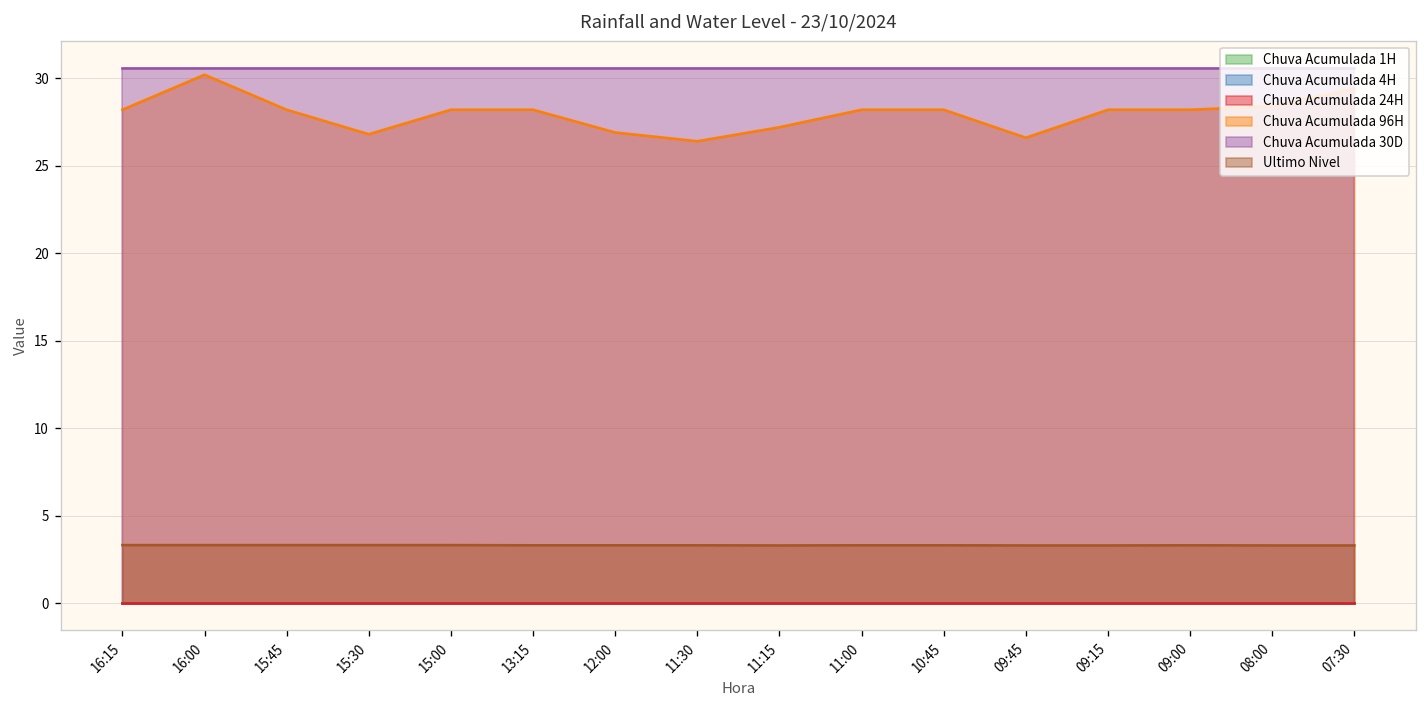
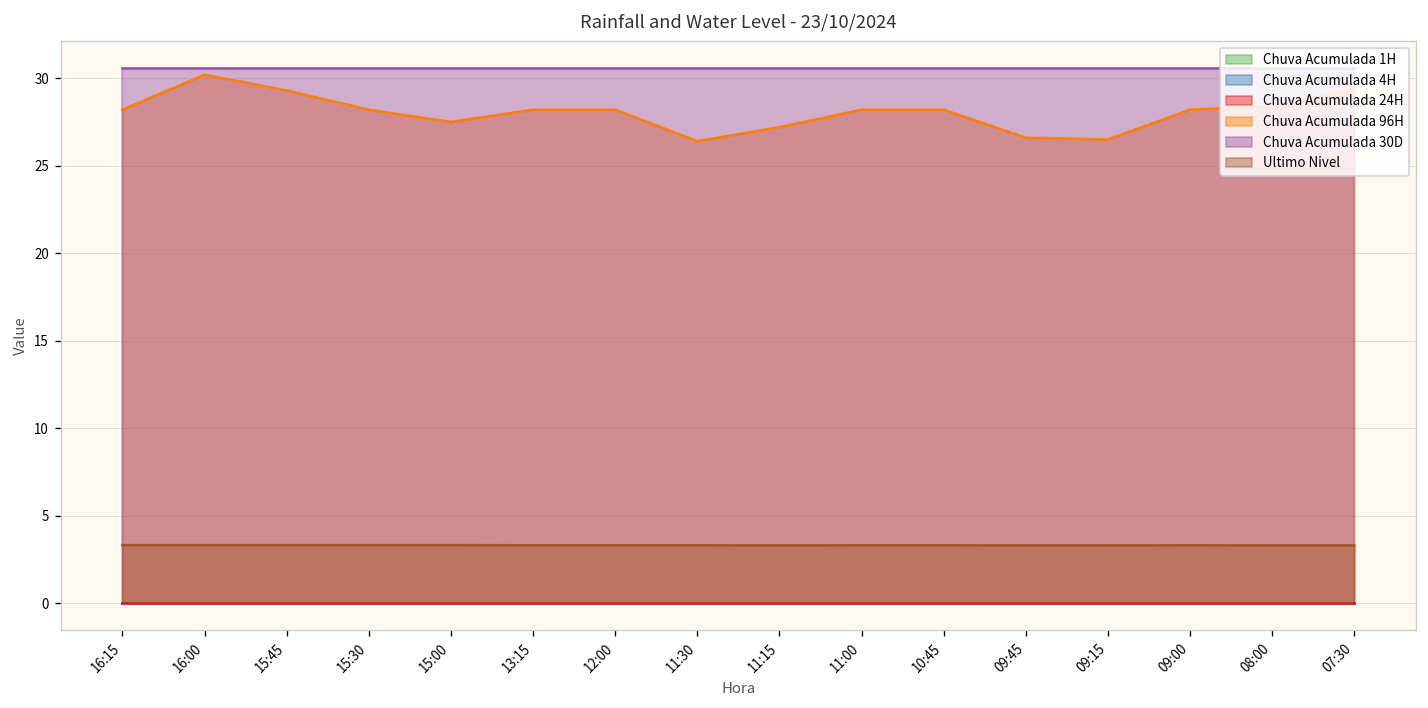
Chuva Acumulada 96H, 15:45: 28.2 -> 29.3
Chuva Acumulada 96H, 15:30: 26.8 -> 28.2
Chuva Acumulada 96H, 15:00: 28.2 -> 27.5
Chuva Acumulada 96H, 12:00: 26.9 -> 28.2
Chuva Acumulada 96H, 09:15: 28.2 -> 26.5
